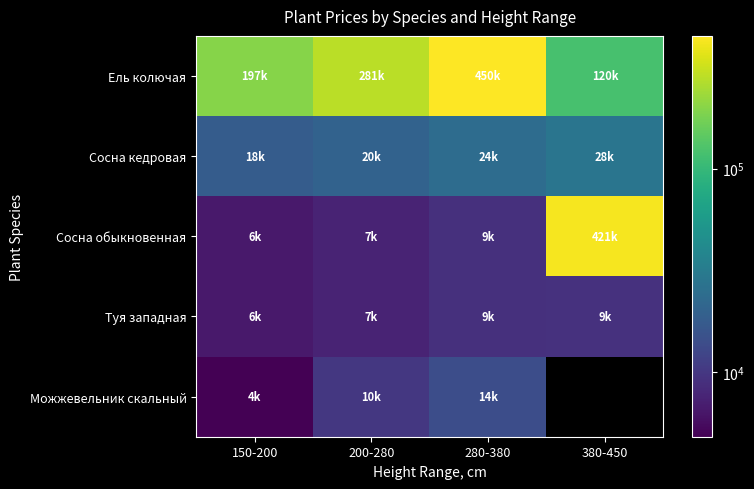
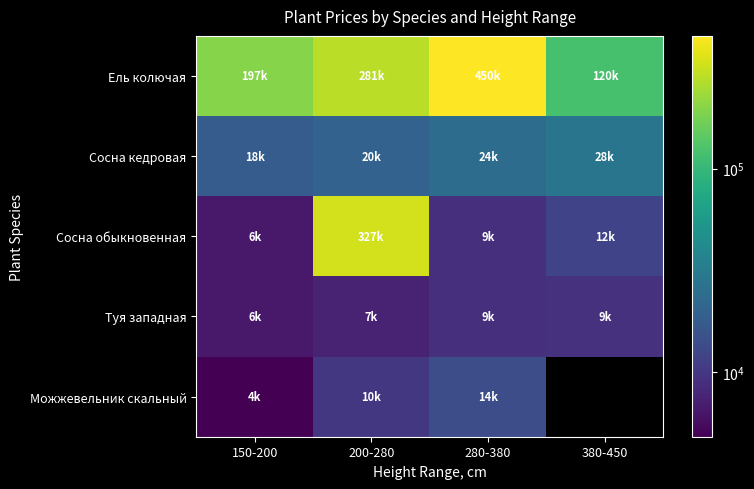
Сосна обыкновенная, 200-280: 7k -> 327k
Сосна обыкновенная, 380-450: 421k -> 12k
